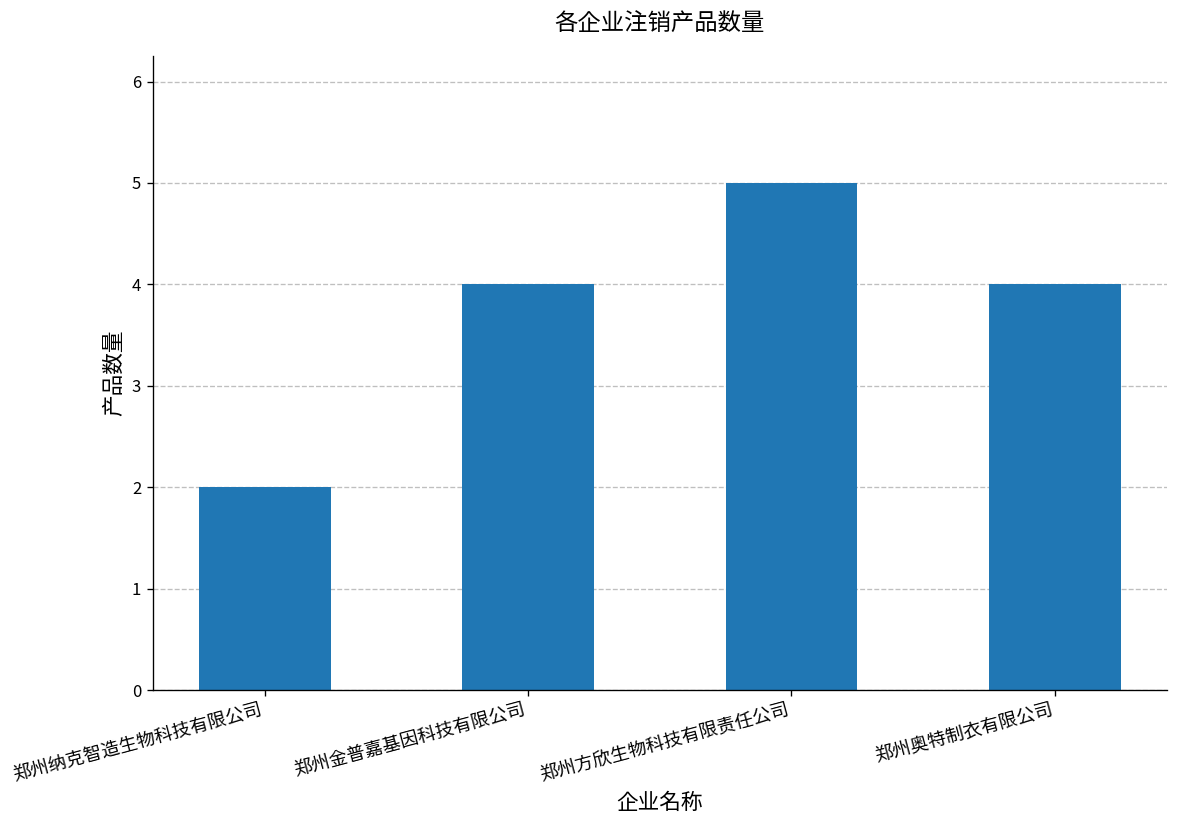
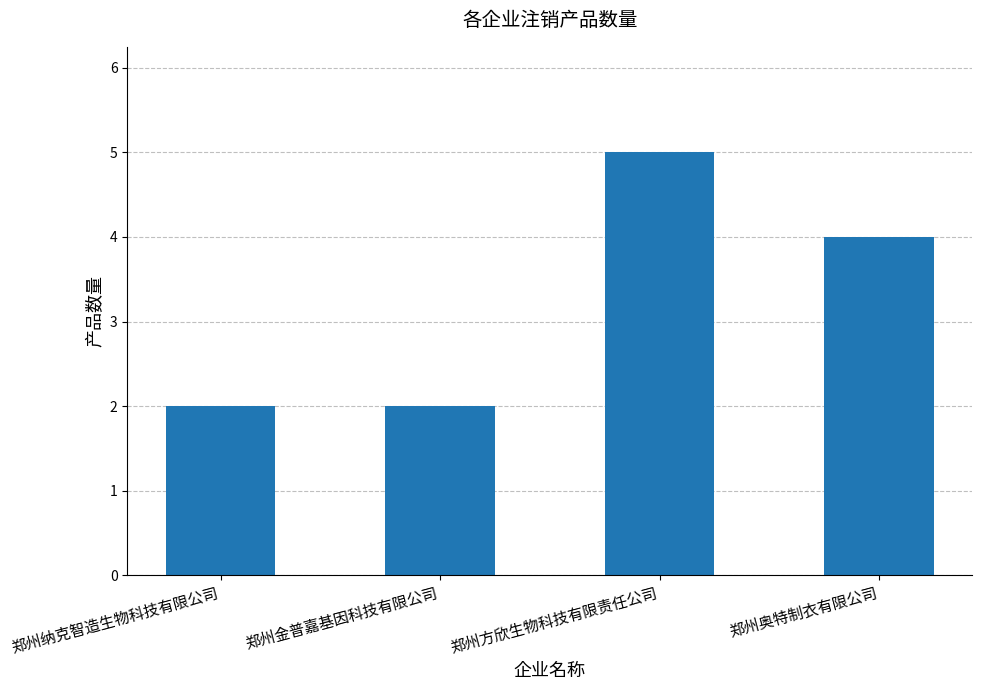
郑州金普嘉基因科技有限公司: 4 -> 2
